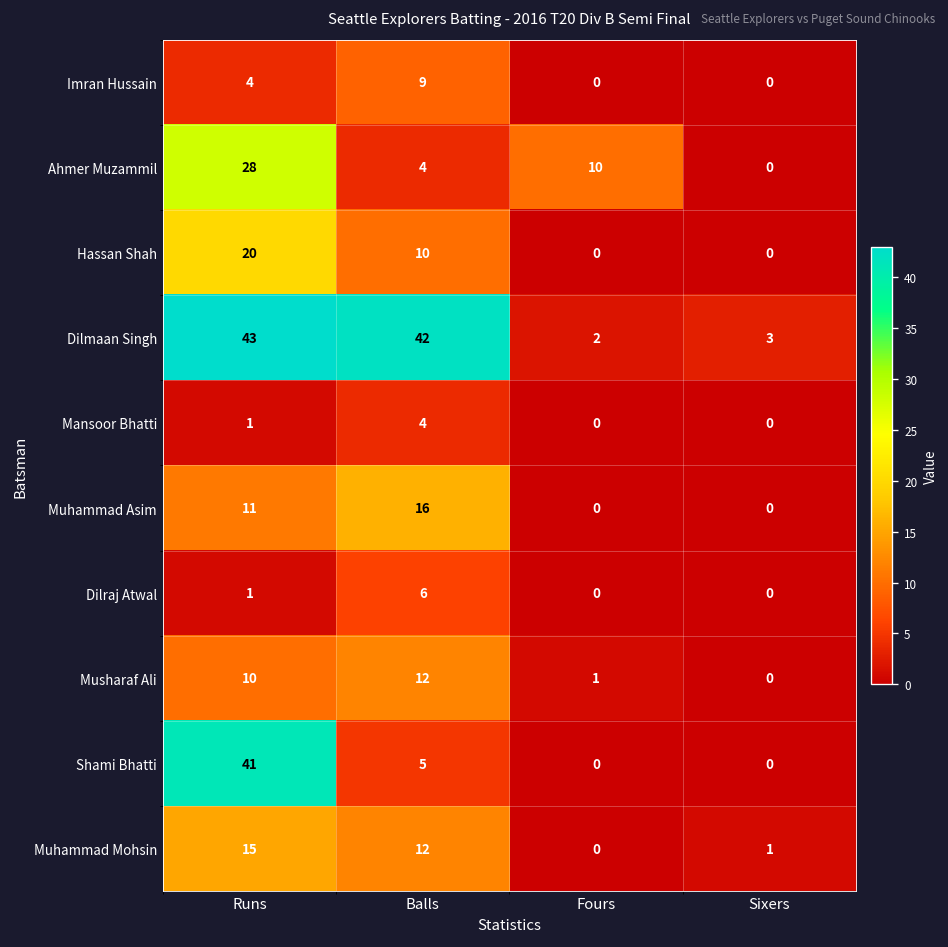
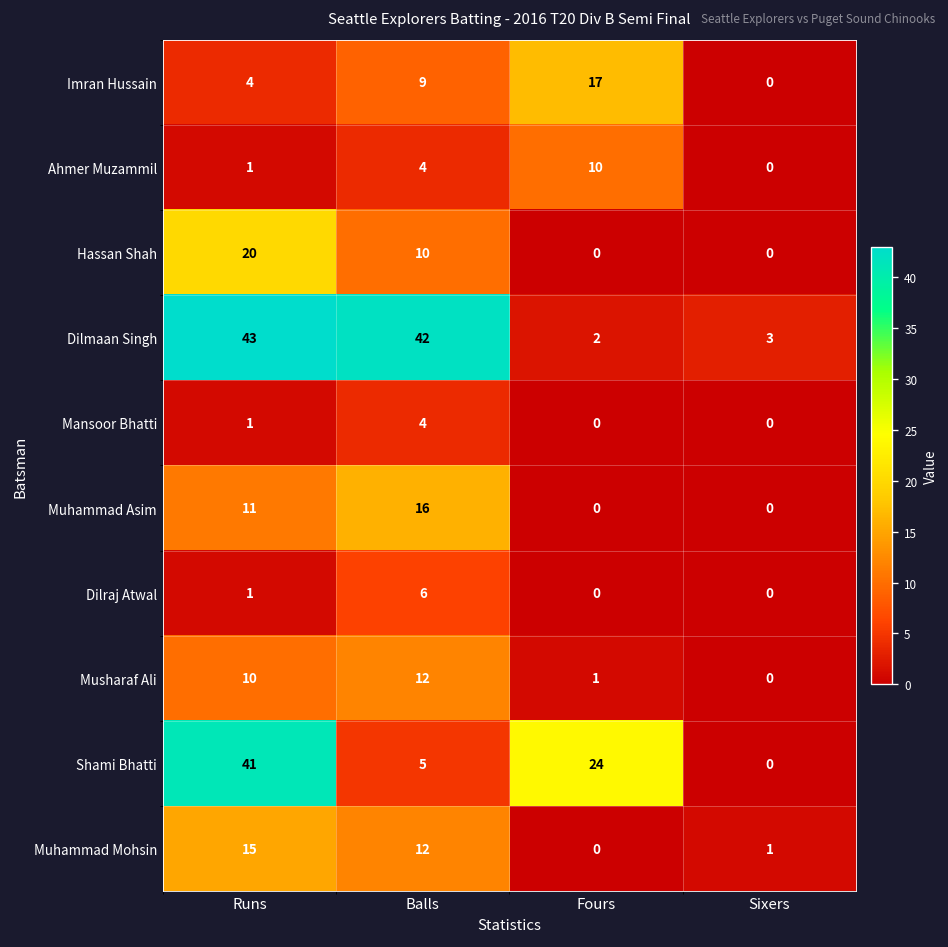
Imran Hussain, Fours: 0 -> 17
Ahmer Muzammil, Runs: 28 -> 1
Shami Bhatti, Fours: 0 -> 24
